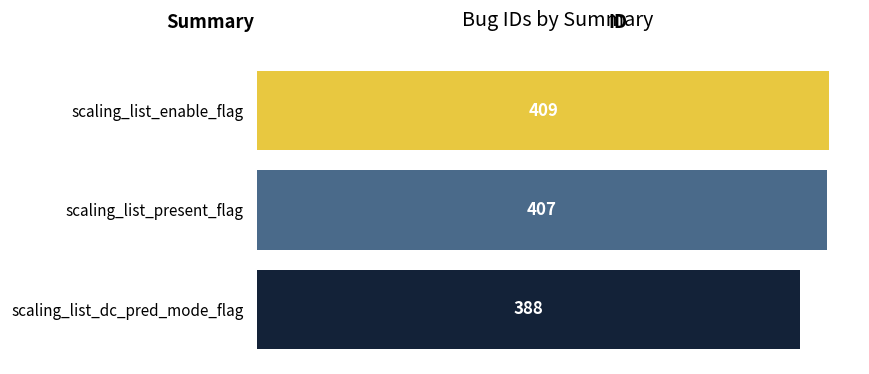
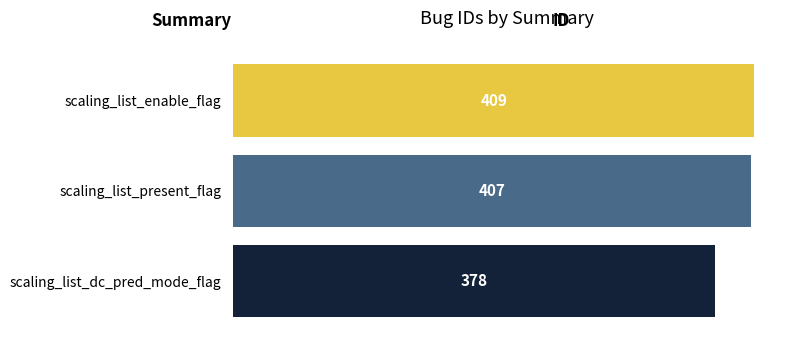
scaling_list_dc_pred_mode_flag: 388 -> 378
